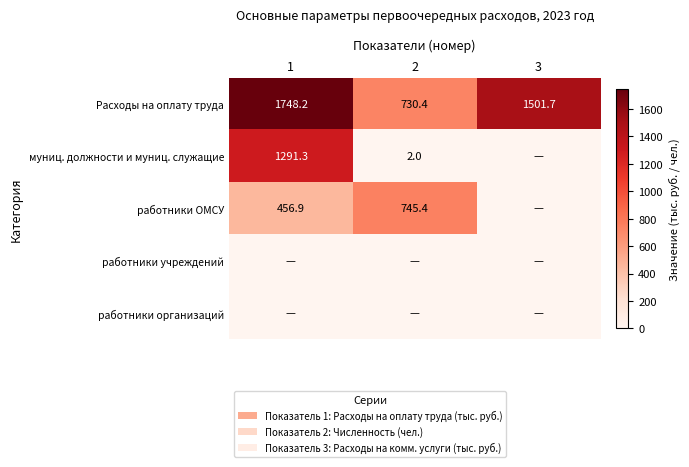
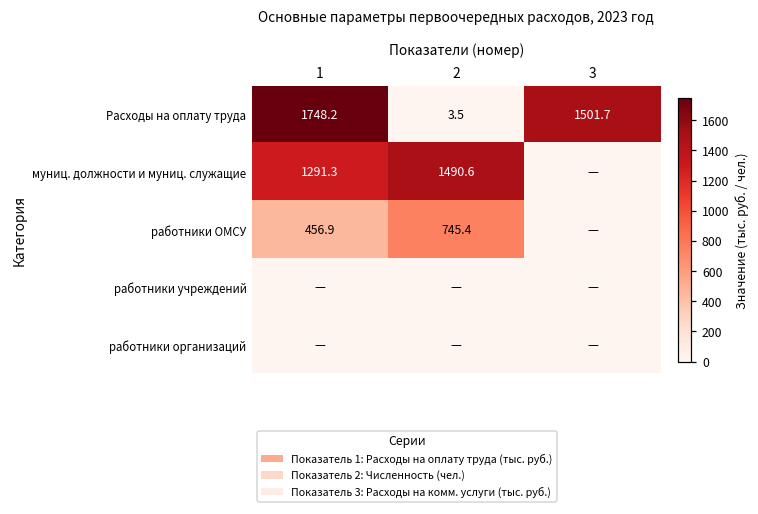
Расходы на оплату труда, 2: 730.4 -> 3.5
муниц. должности и муниц. служащие, 2: 2.0 -> 1490.6
